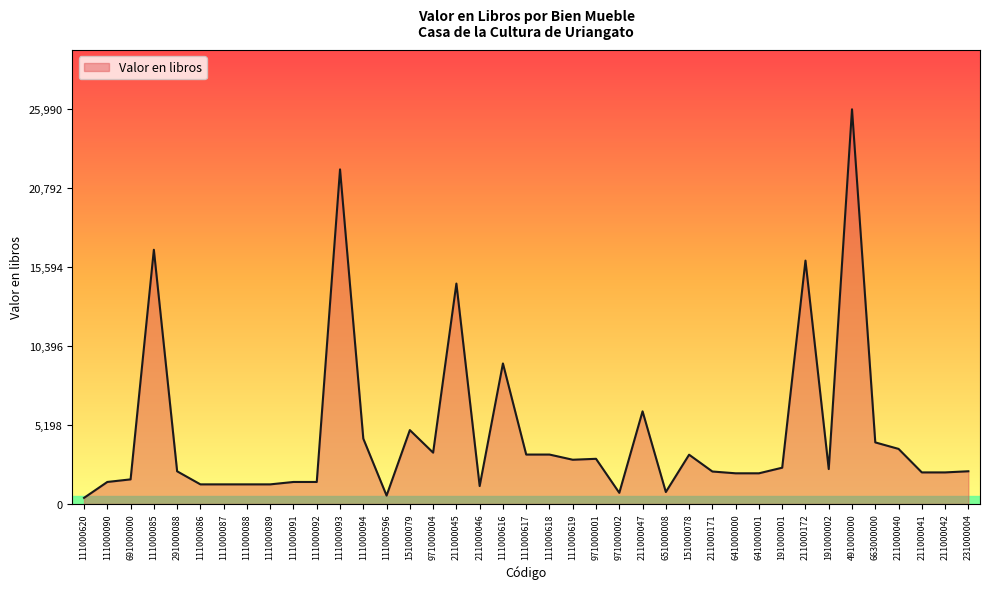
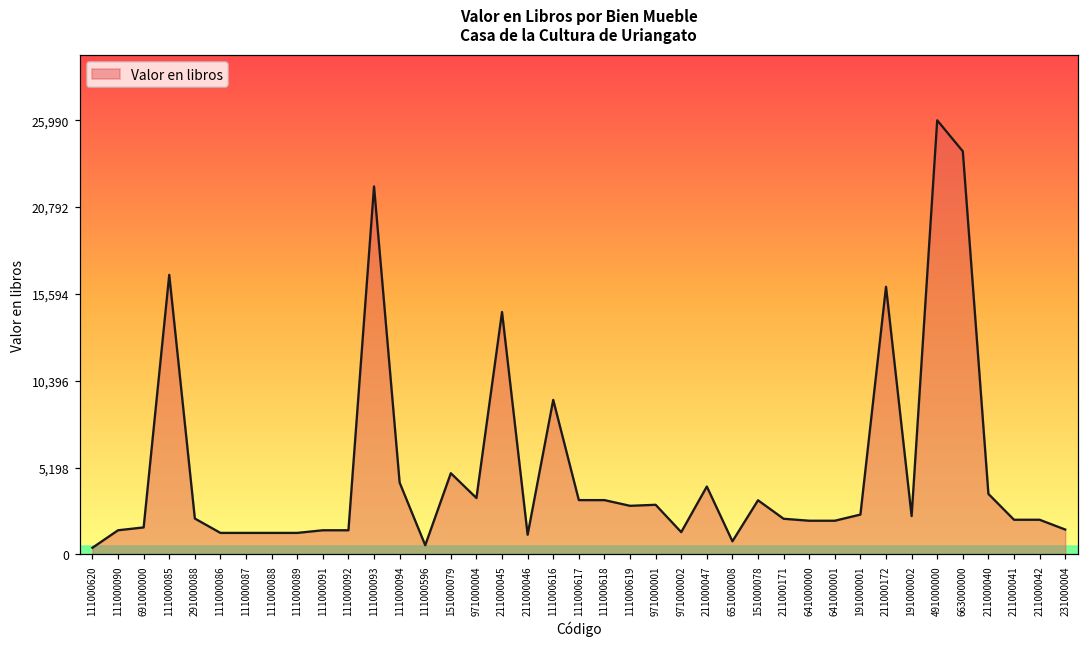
971000002: 700 -> 1,300
211000047: 6,100 -> 4,100
663000000: 4,100 -> 24,100
231000004: 2,100 -> 1,500
